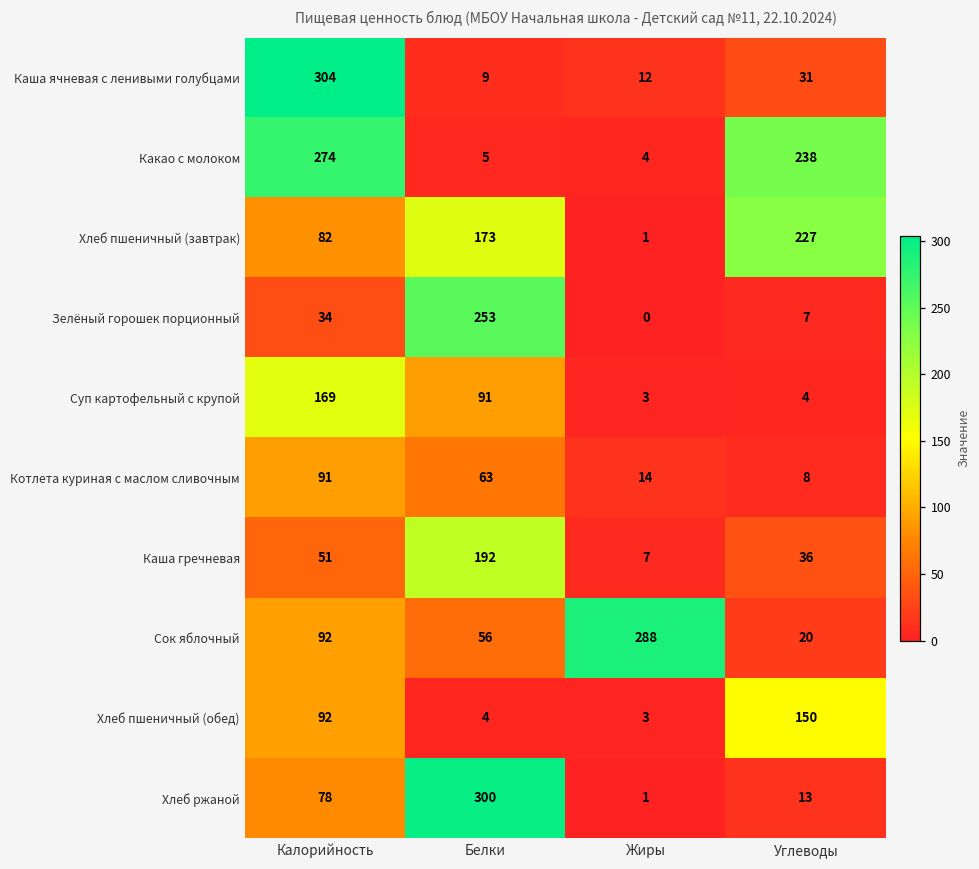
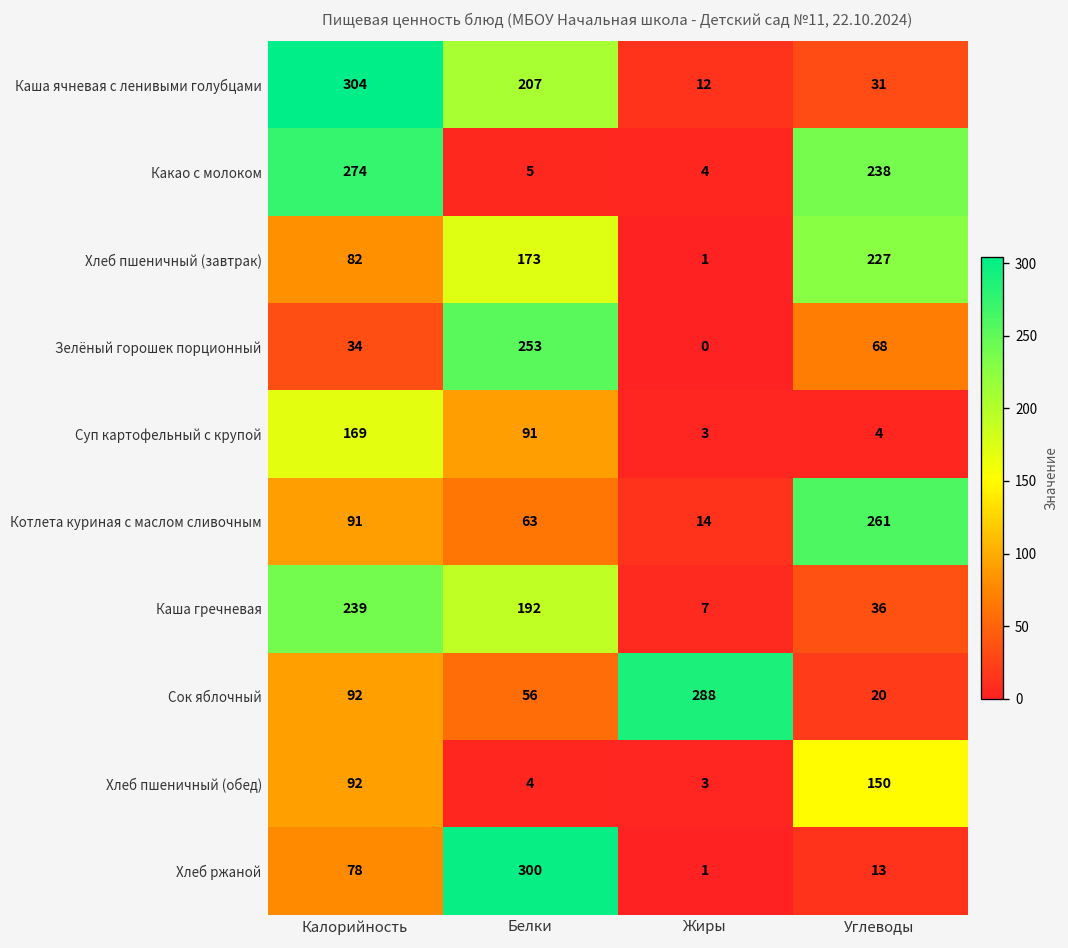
Каша ячневая с ленивыми голубцами, Белки: 9 -> 207
Зелёный горошек порционный, Углеводы: 7 -> 68
Котлета куриная с маслом сливочным, Углеводы: 8 -> 261
Каша гречневая, Калорийность: 51 -> 239
